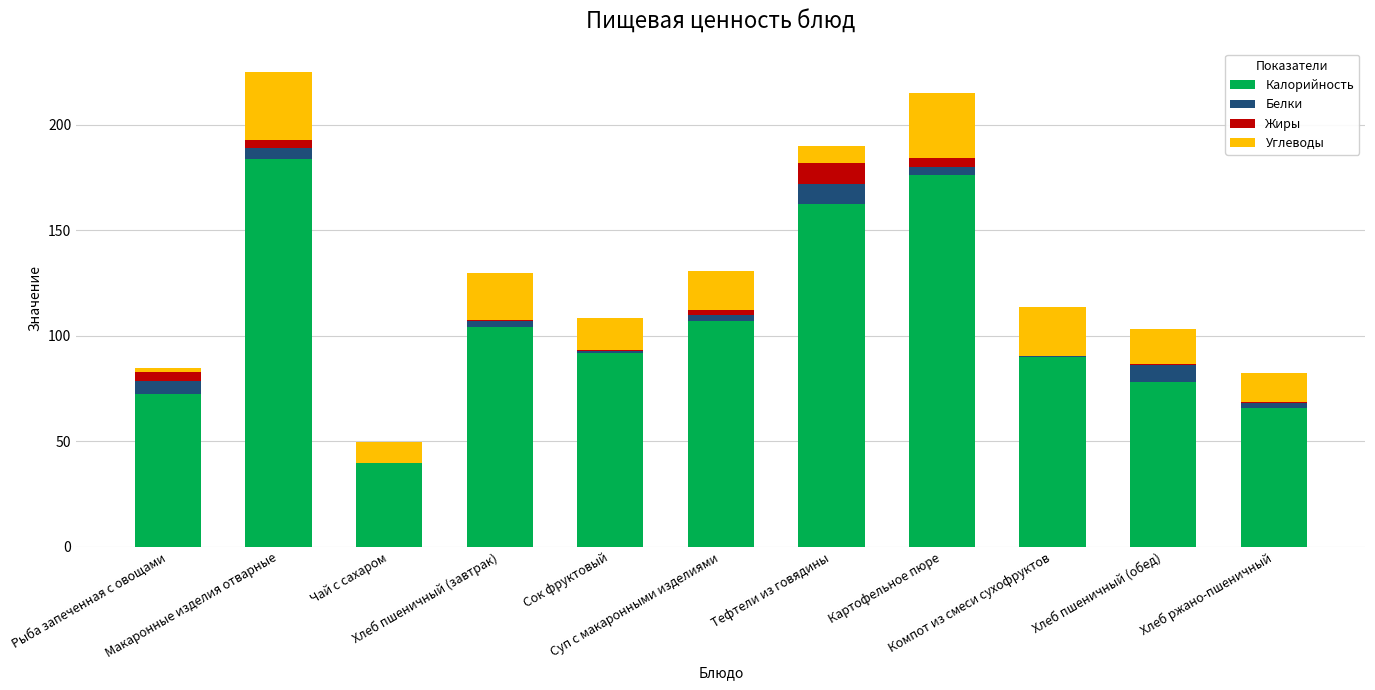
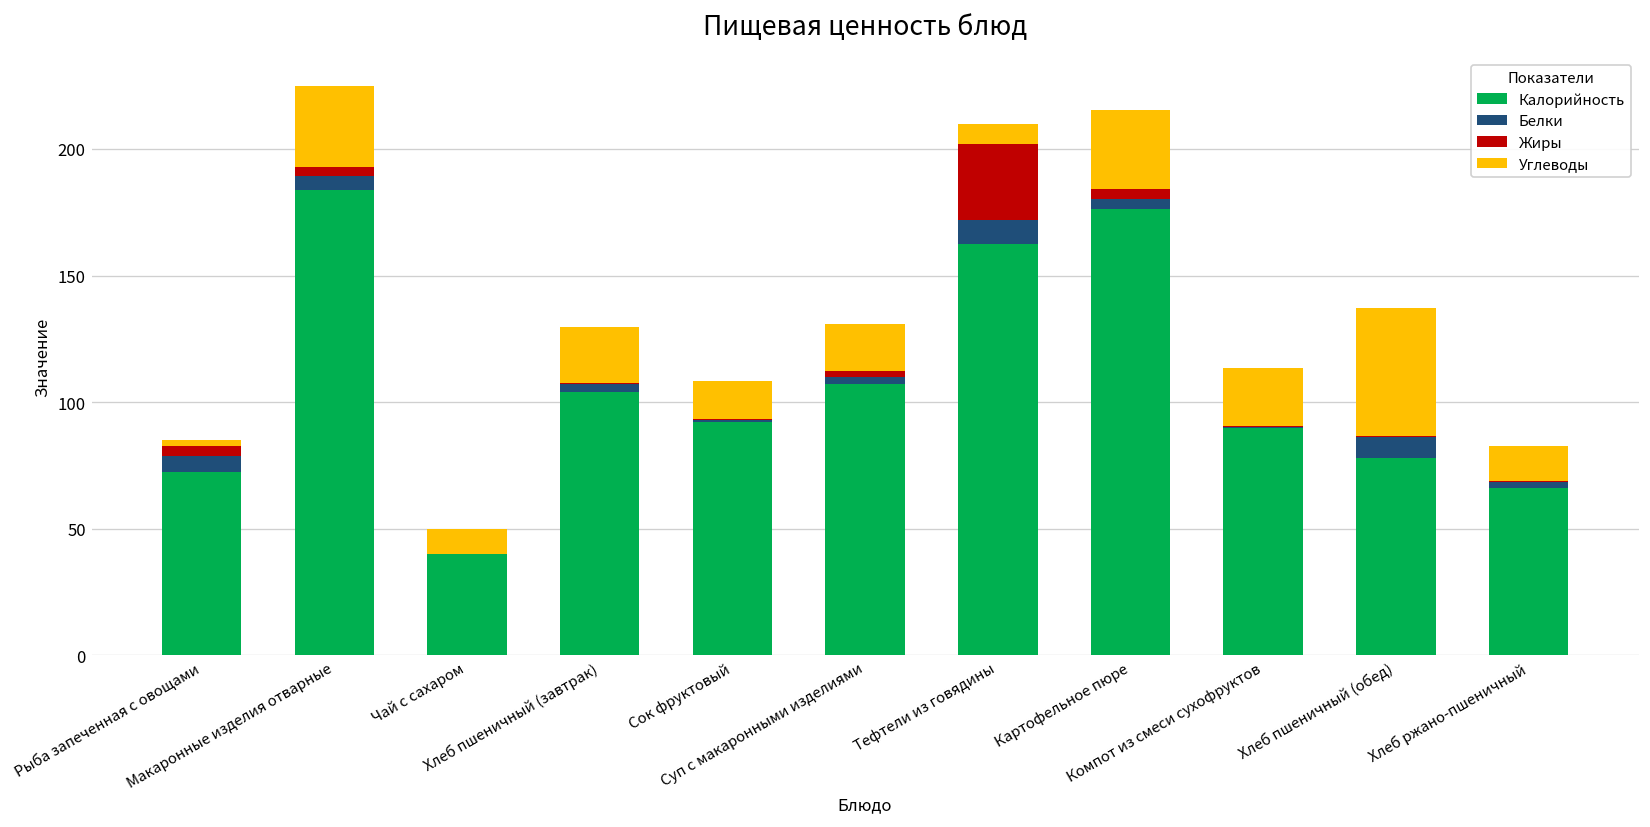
Жиры, Тефтели из говядины: 10 -> 30
Углеводы, Хлеб пшеничный (обед): 17 -> 50
